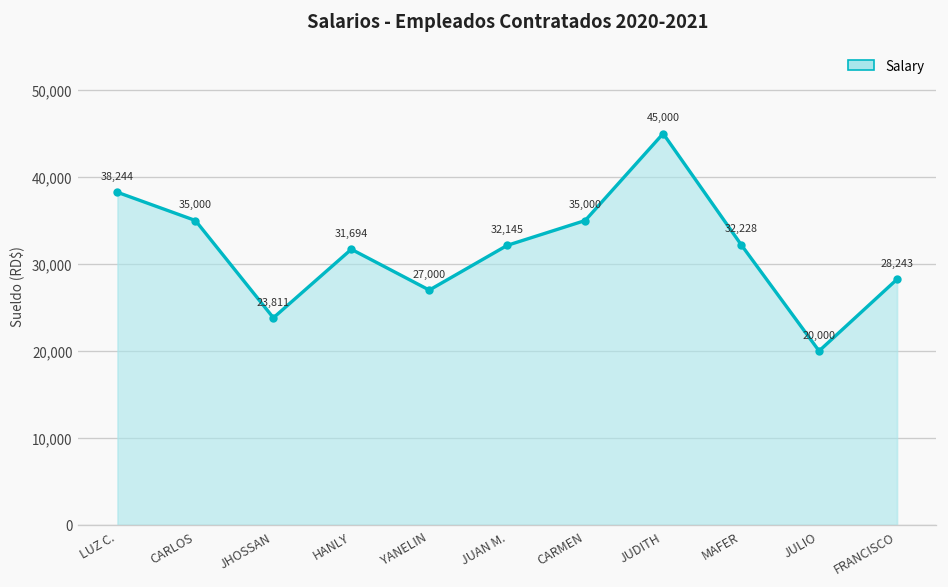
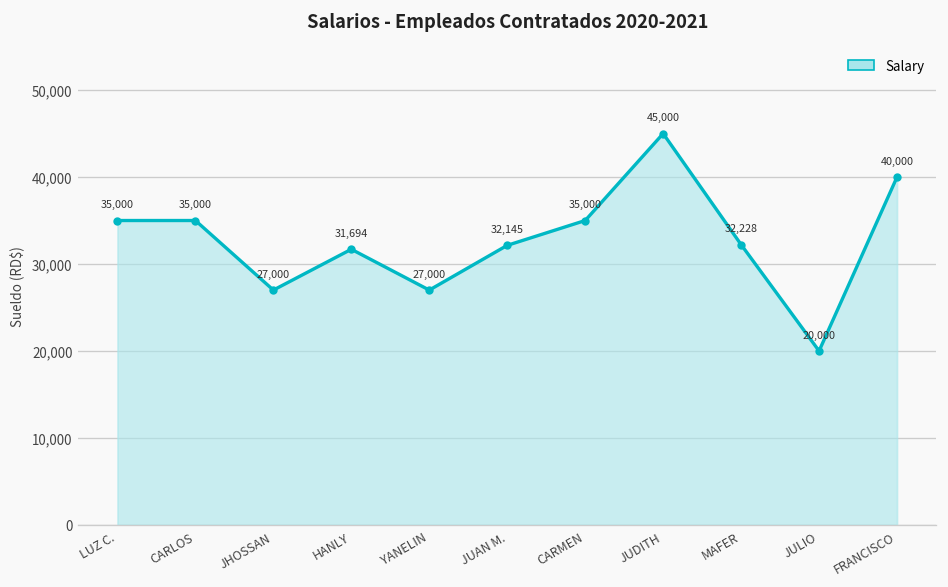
LUZ C.: 38,244 -> 35,000
JHOSSAN: 23,811 -> 27,000
FRANCISCO: 28,243 -> 40,000
